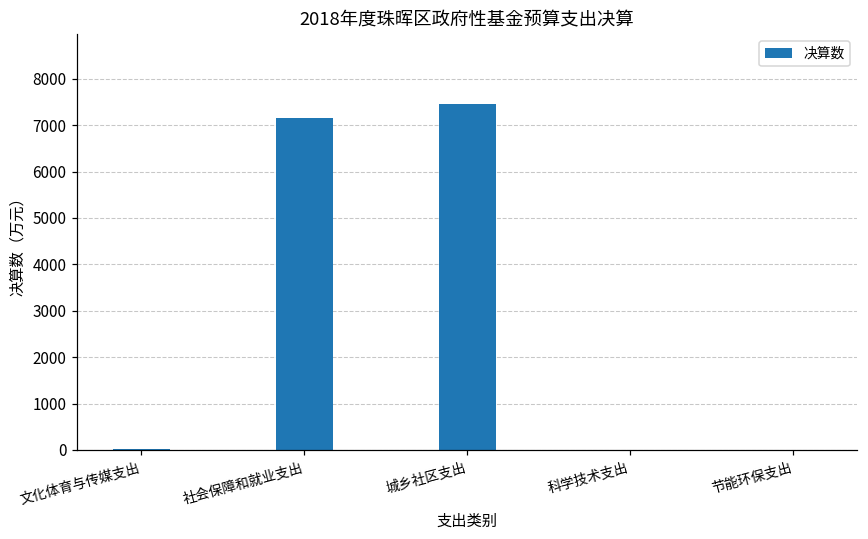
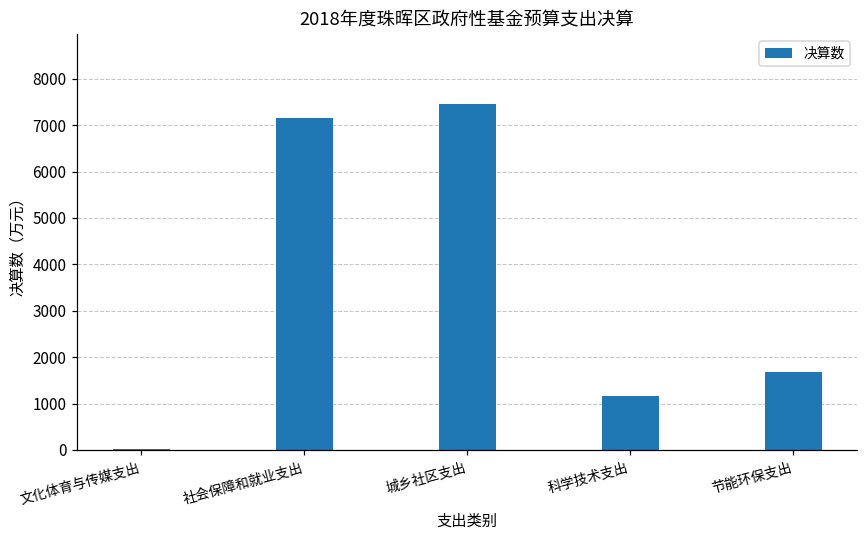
科学技术支出: 0 -> 1200
节能环保支出: 0 -> 1700
